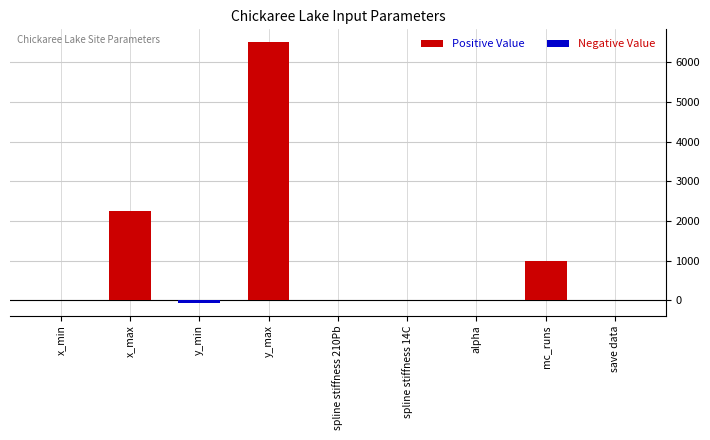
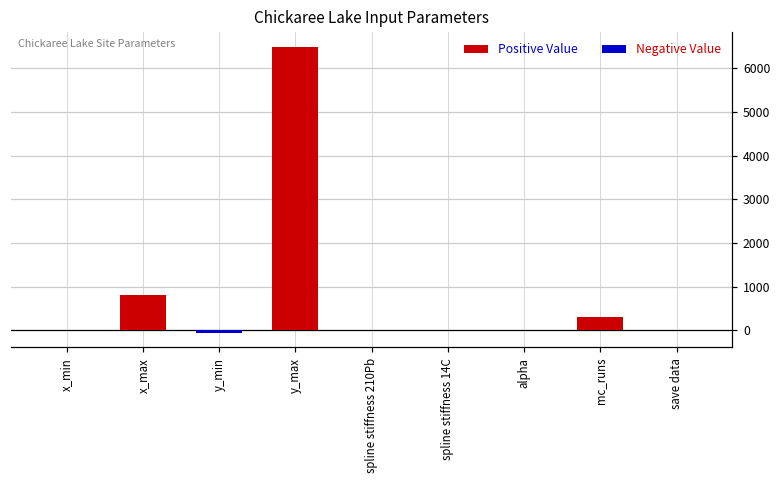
Positive Value, x_max: 2300 -> 800
Positive Value, mc_runs: 1000 -> 300
